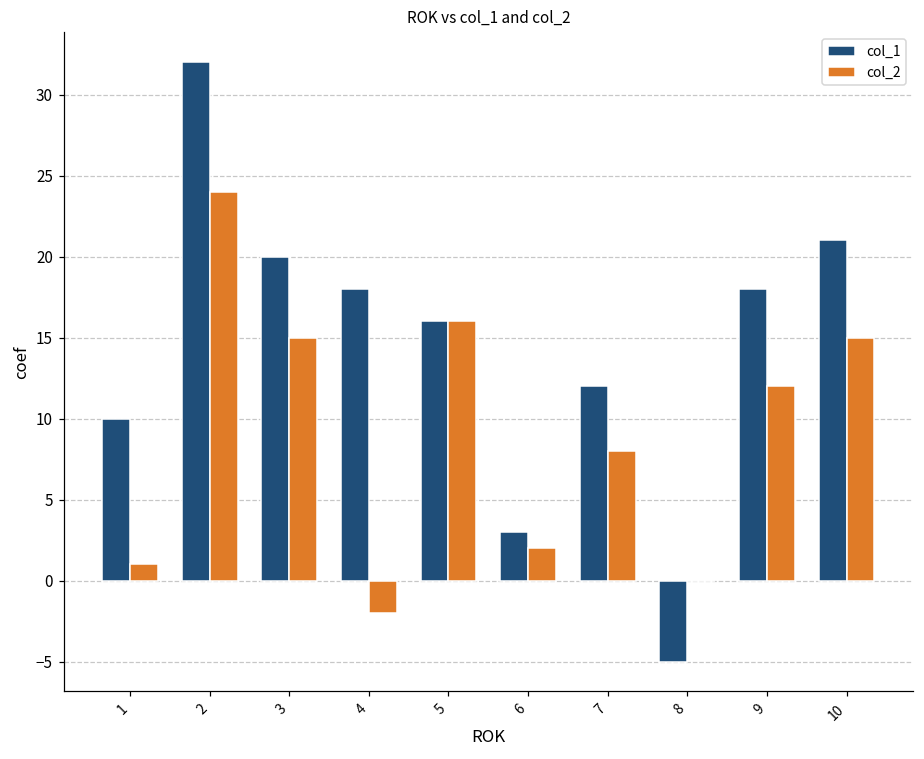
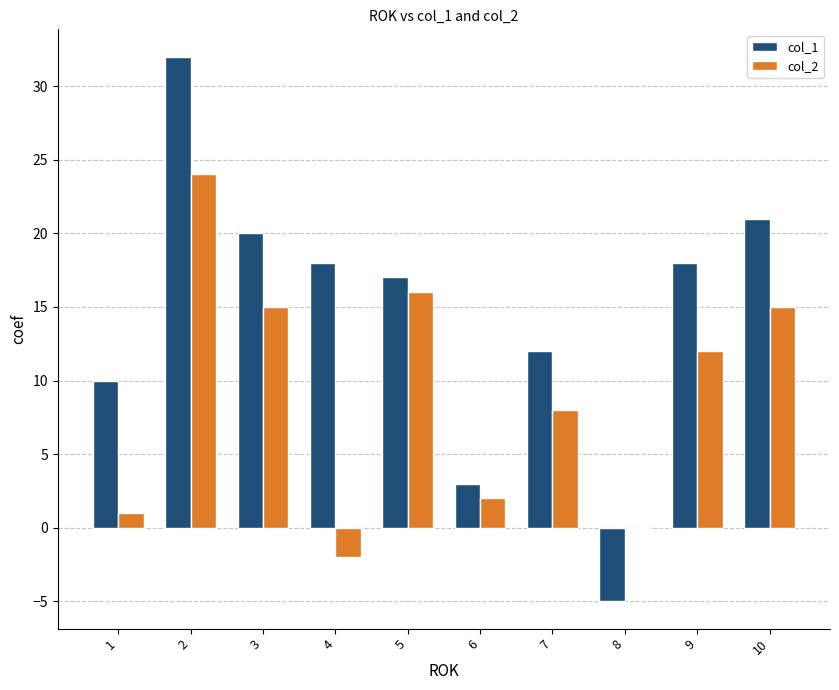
col_1, 5: 16 -> 17
